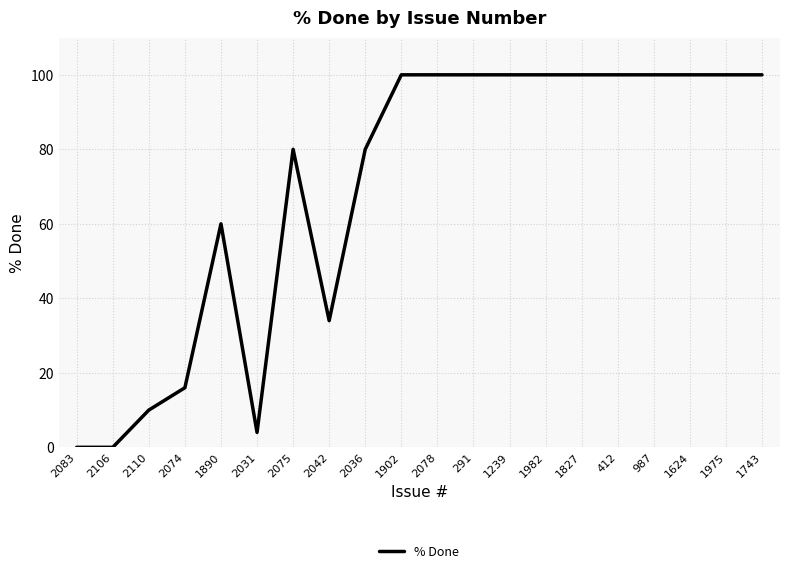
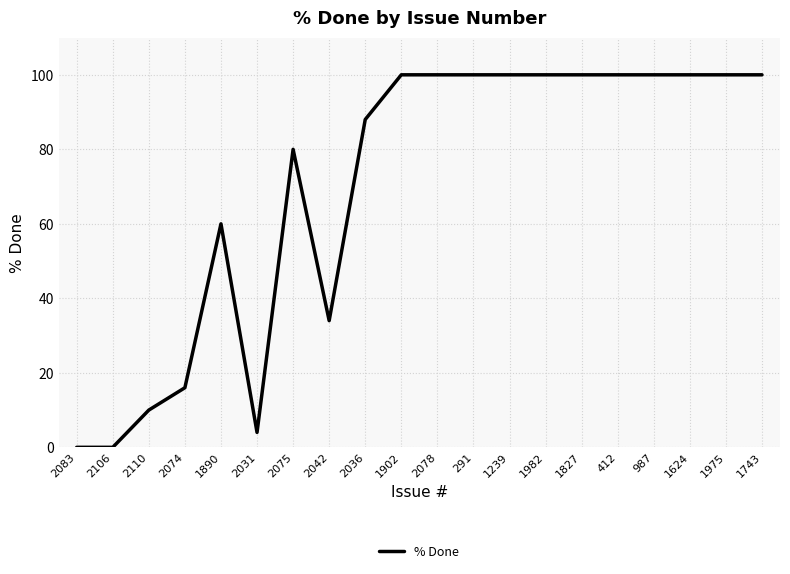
2036: 80 -> 88
